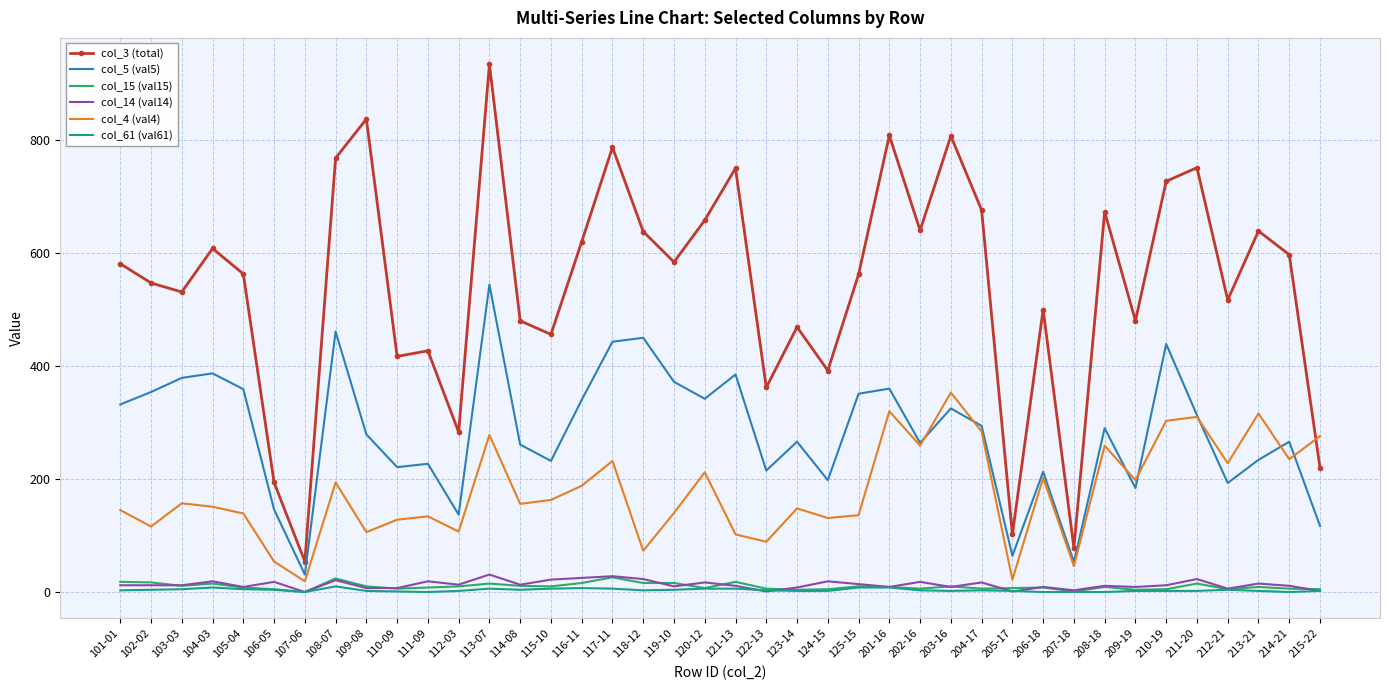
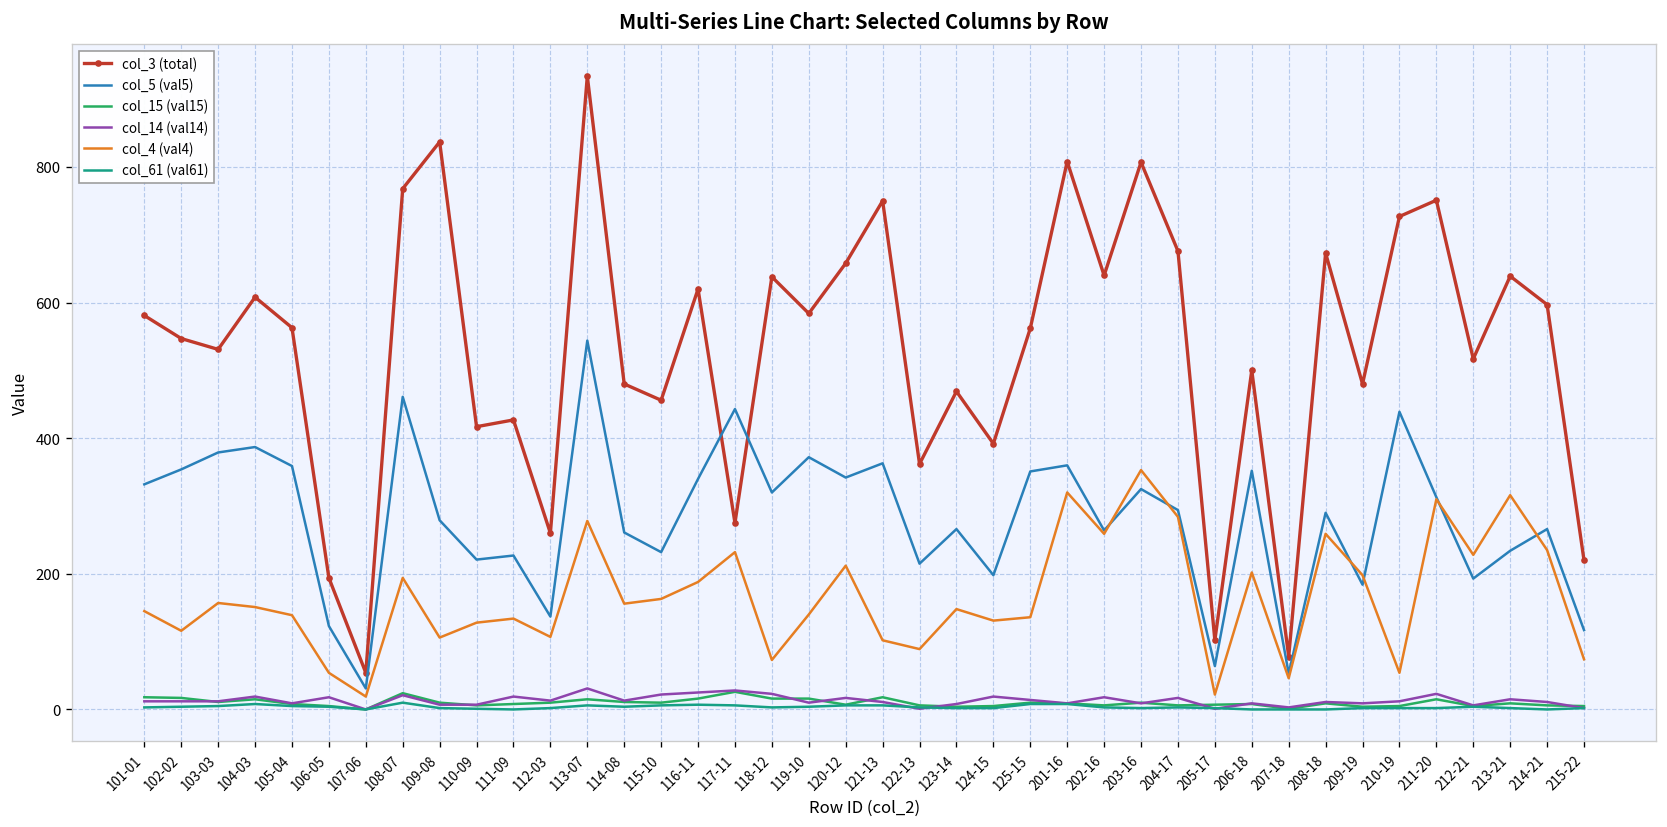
col_5 (val5), 106-05: 150 -> 120
col_3 (total), 112-03: 280 -> 260
col_3 (total), 117-11: 790 -> 280
col_5 (val5), 118-12: 450 -> 320
col_5 (val5), 121-13: 390 -> 360
col_5 (val5), 206-18: 210 -> 350
col_4 (val4), 210-19: 300 -> 50
col_4 (val4), 215-22: 280 -> 70
